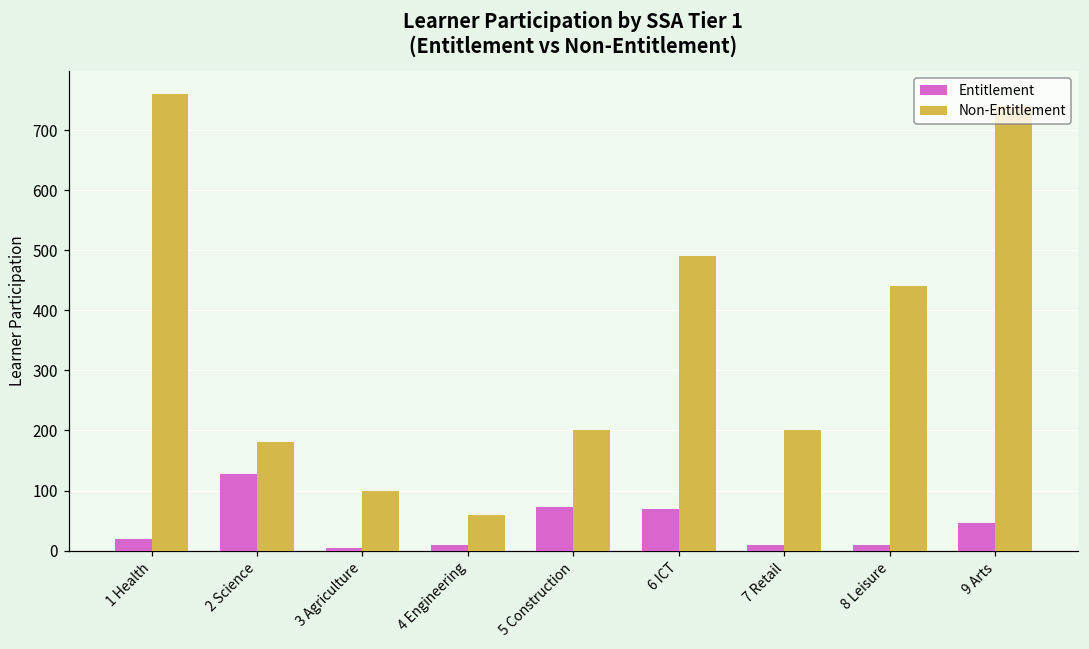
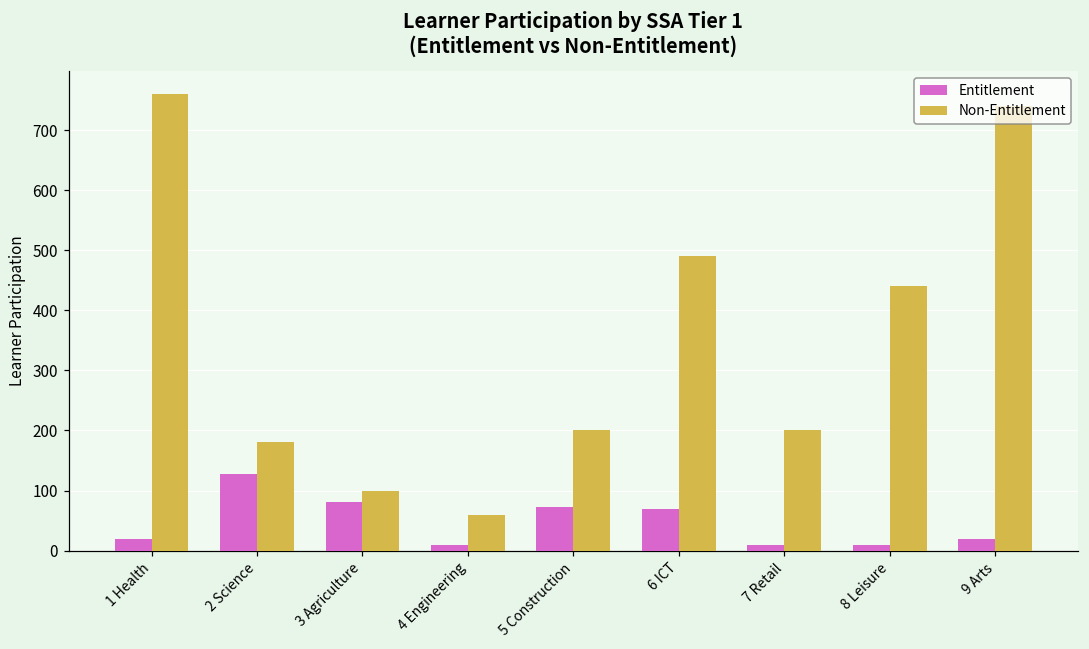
Entitlement, 3 Agriculture: 10 -> 80
Entitlement, 9 Arts: 50 -> 20
